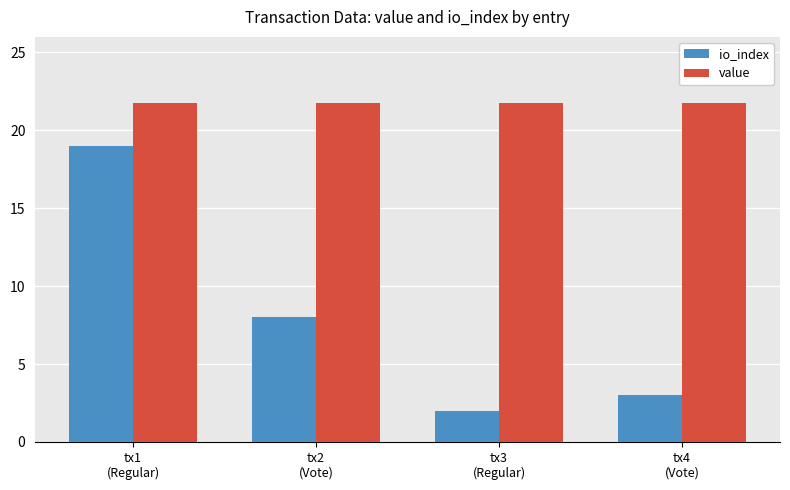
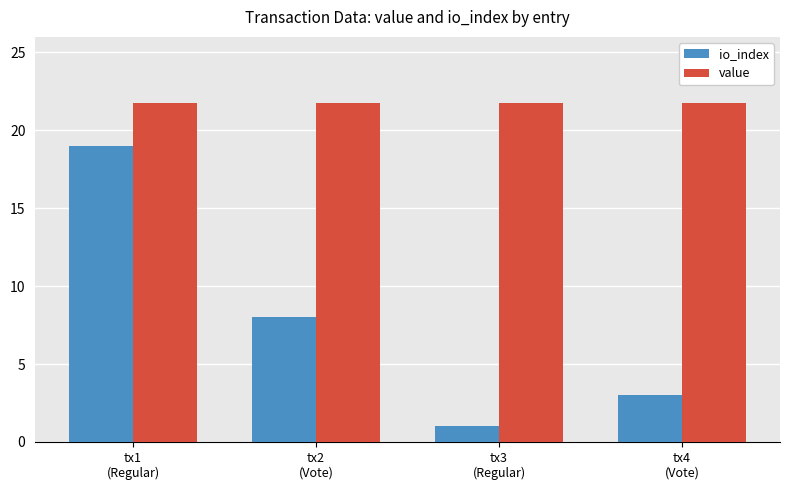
io_index, tx3 (Regular): 2 -> 1
